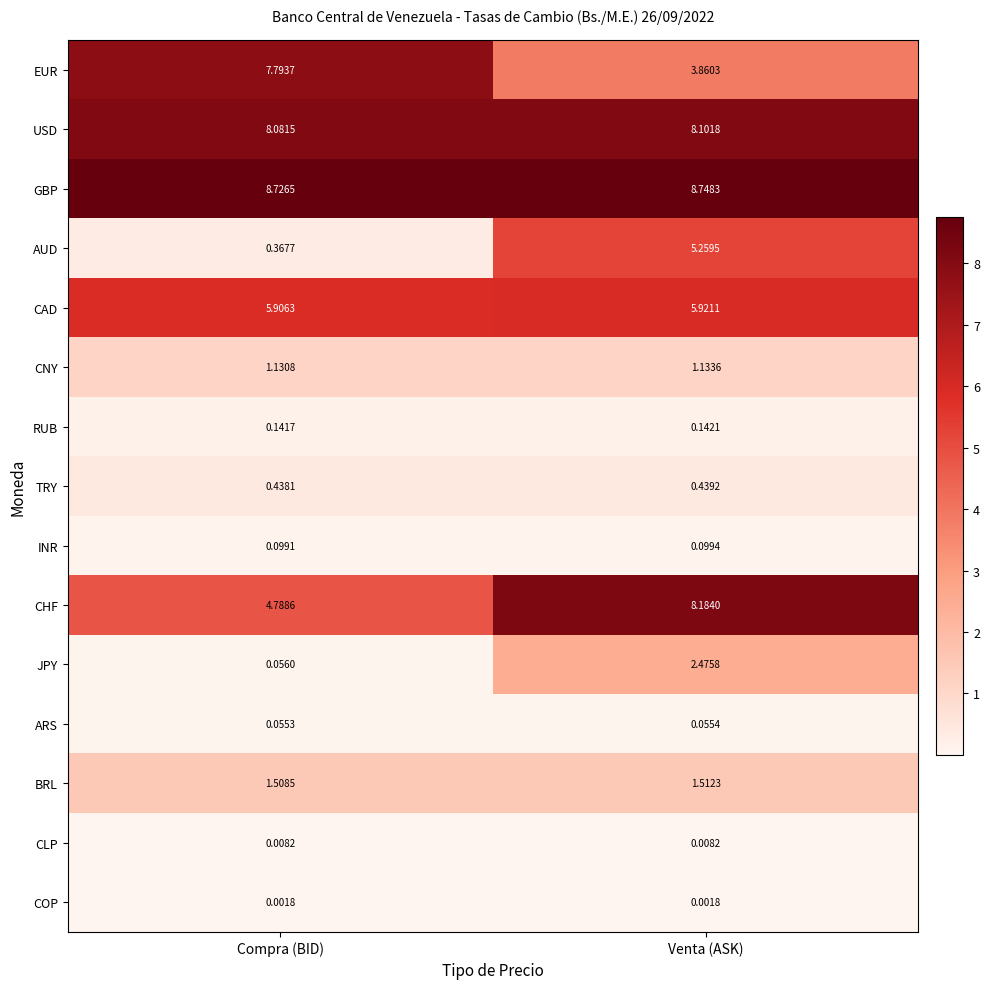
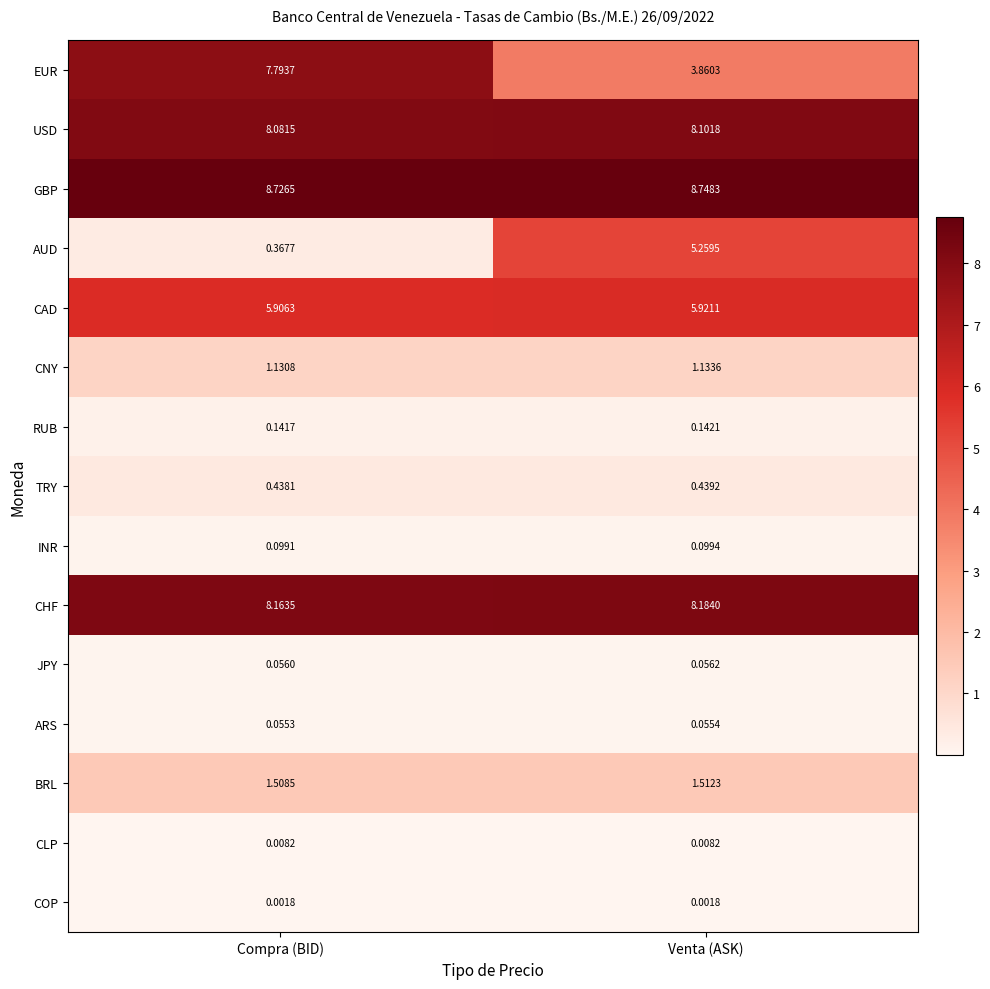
CHF, Compra (BID): 4.7886 -> 8.1635
JPY, Venta (ASK): 2.4758 -> 0.0562
